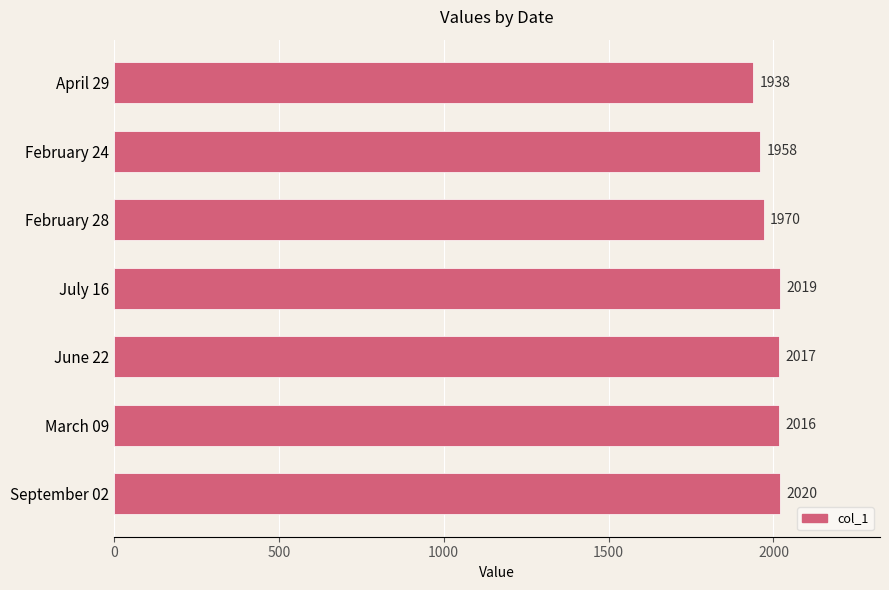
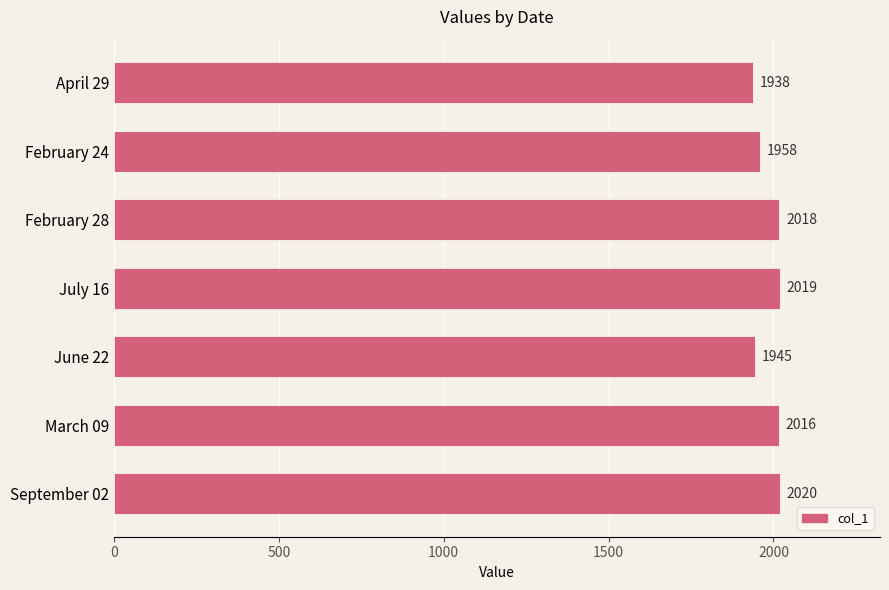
February 28: 1970 -> 2018
June 22: 2017 -> 1945
